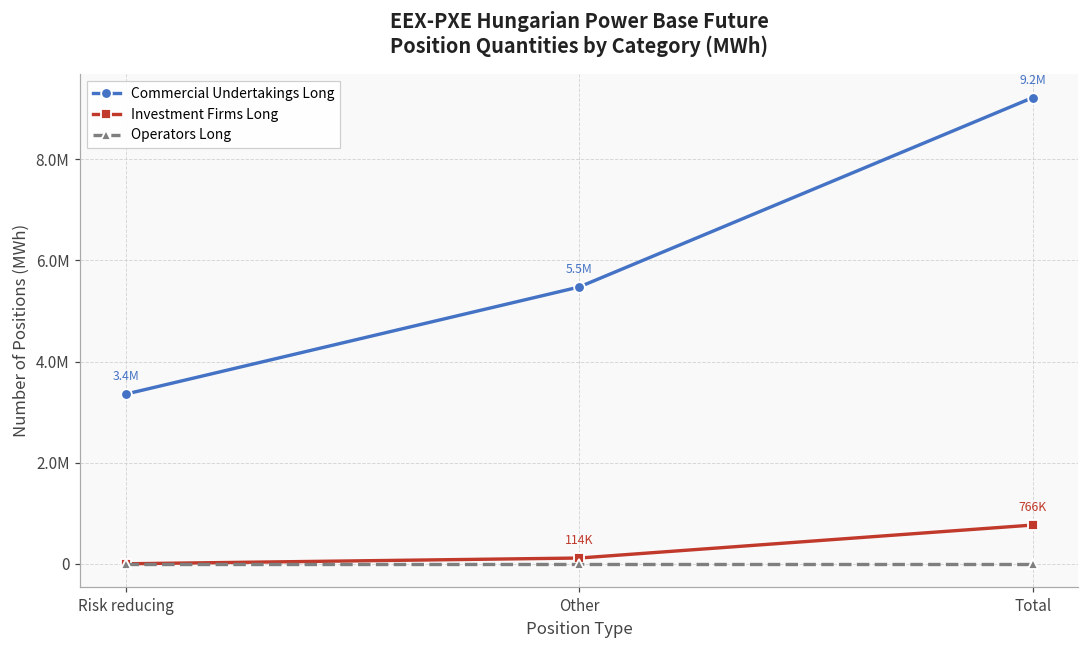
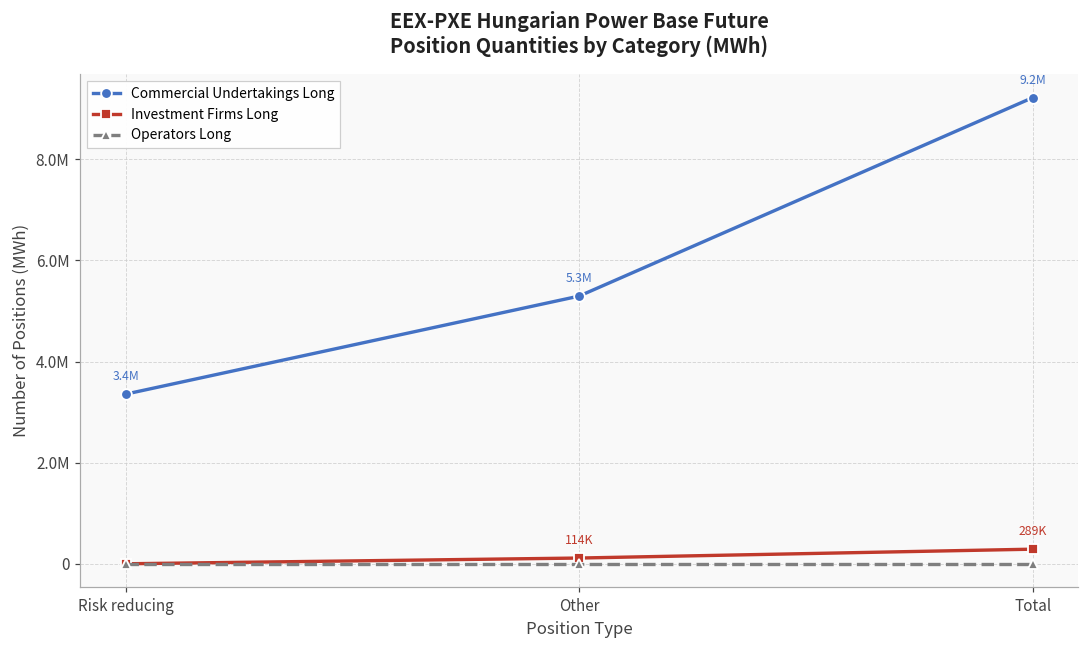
Commercial Undertakings Long, Other: 5.5M -> 5.3M
Investment Firms Long, Total: 766K -> 289K
